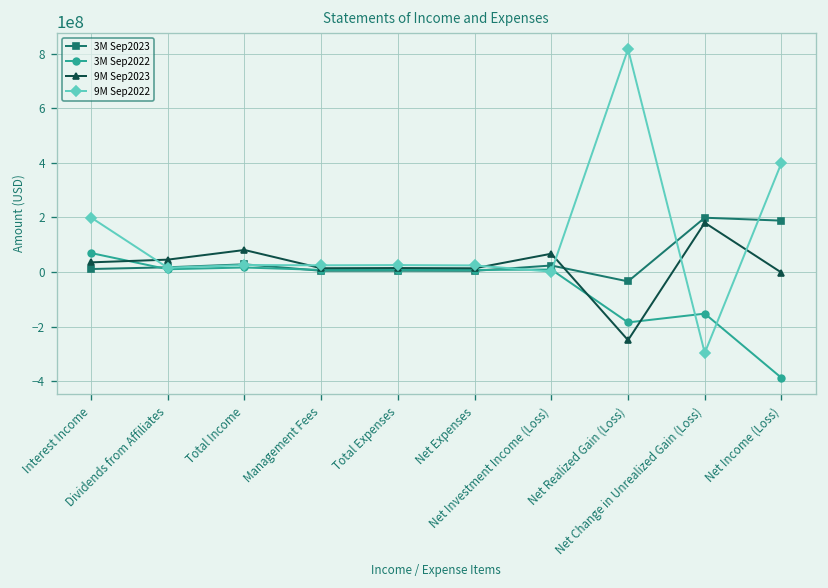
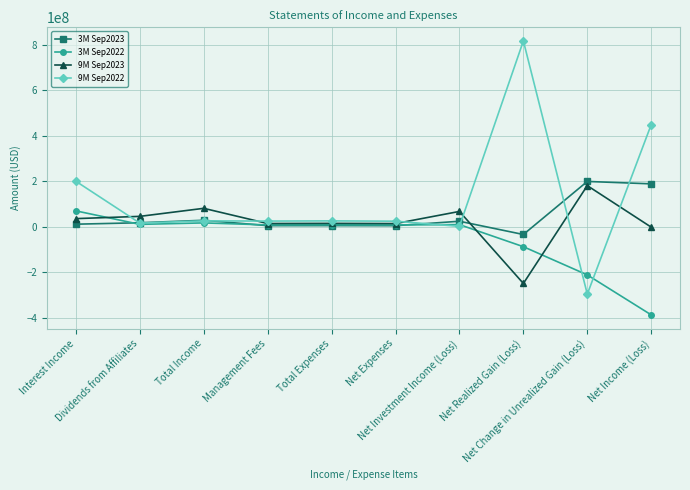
3M Sep2022, Net Realized Gain (Loss): -180000000 -> -90000000
3M Sep2022, Net Change in Unrealized Gain (Loss): -150000000 -> -210000000
9M Sep2022, Net Income (Loss): 400000000 -> 450000000
